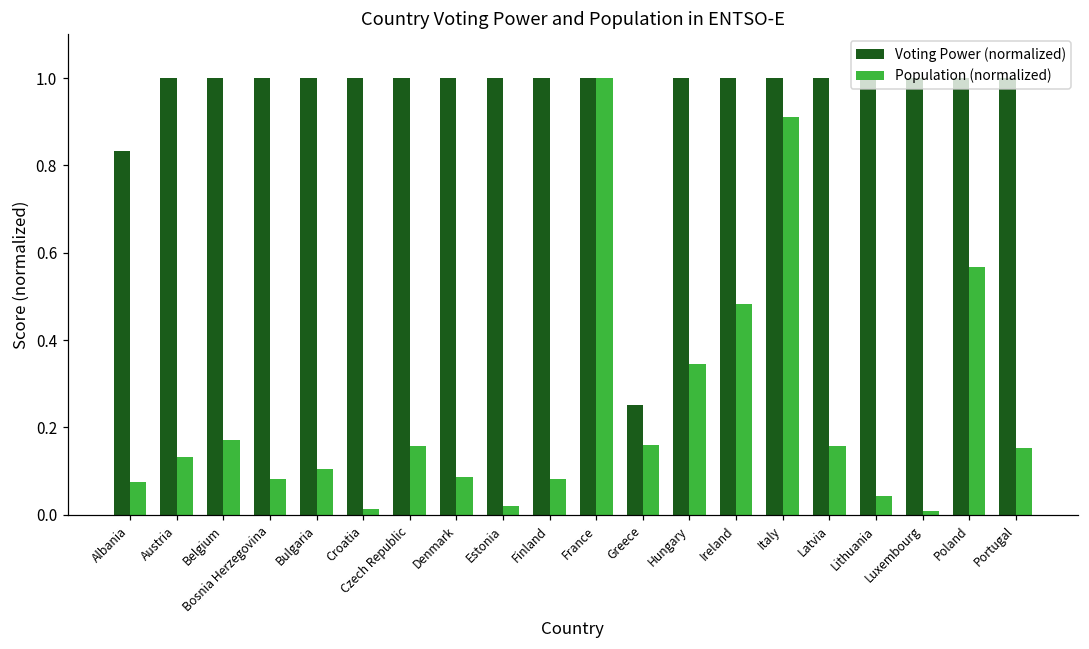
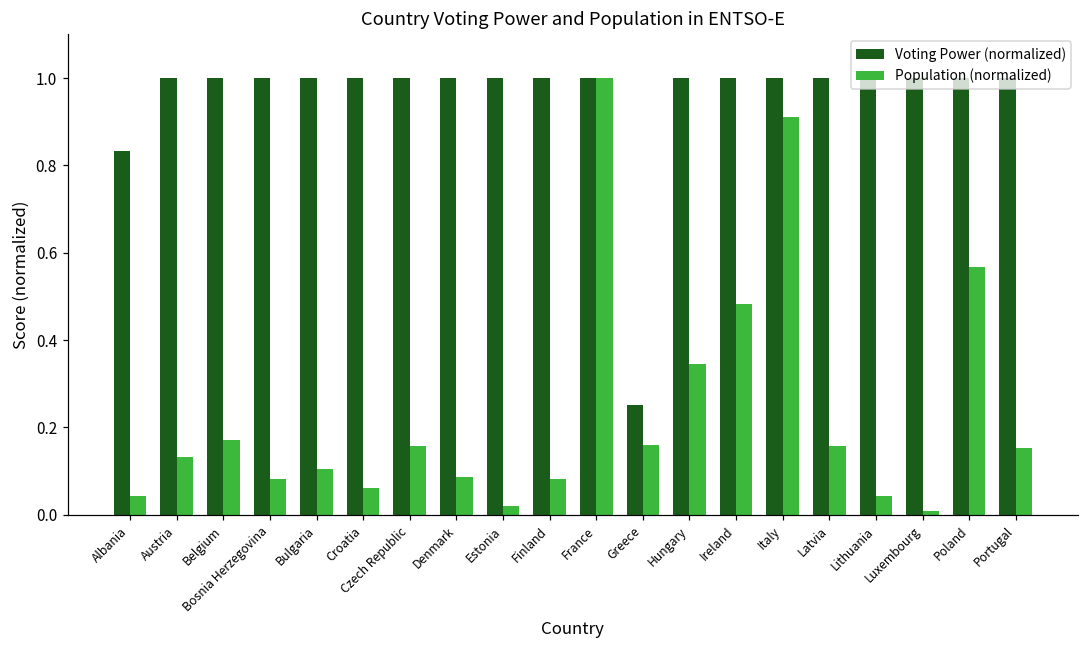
Population (normalized), Albania: 0.08 -> 0.04
Population (normalized), Croatia: 0.01 -> 0.06
